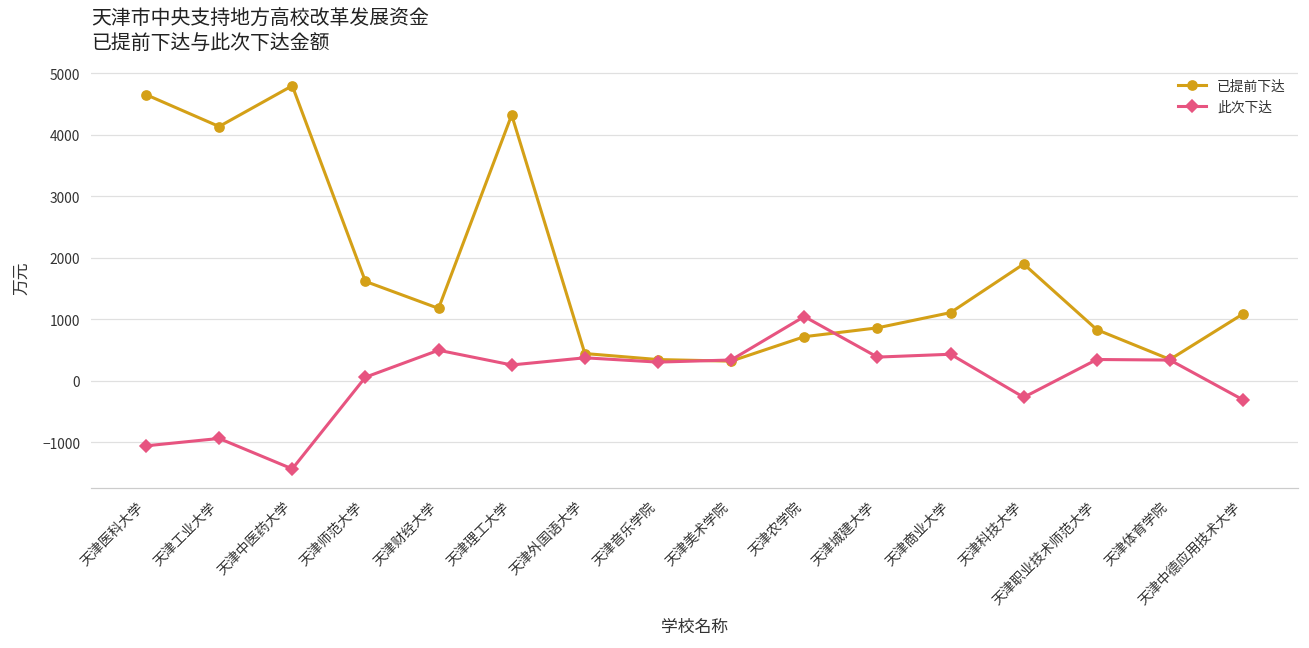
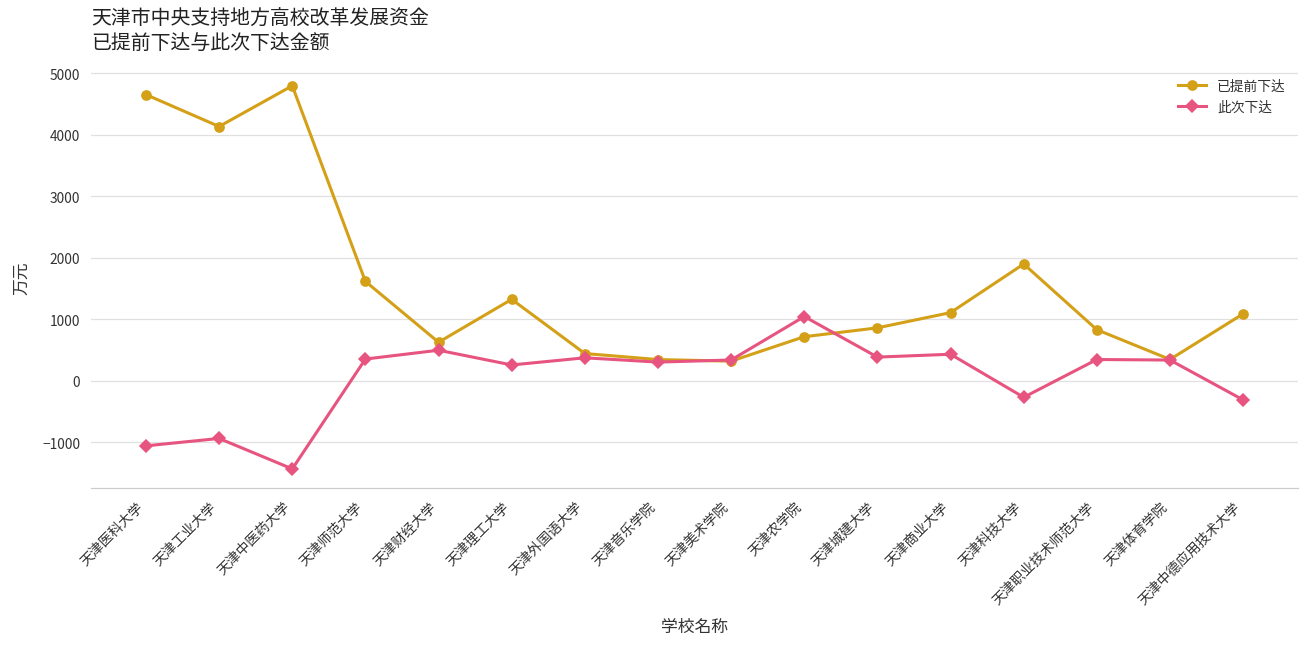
此次下达, 天津师范大学: 100 -> 400
已提前下达, 天津财经大学: 1200 -> 600
已提前下达, 天津理工大学: 4300 -> 1300
